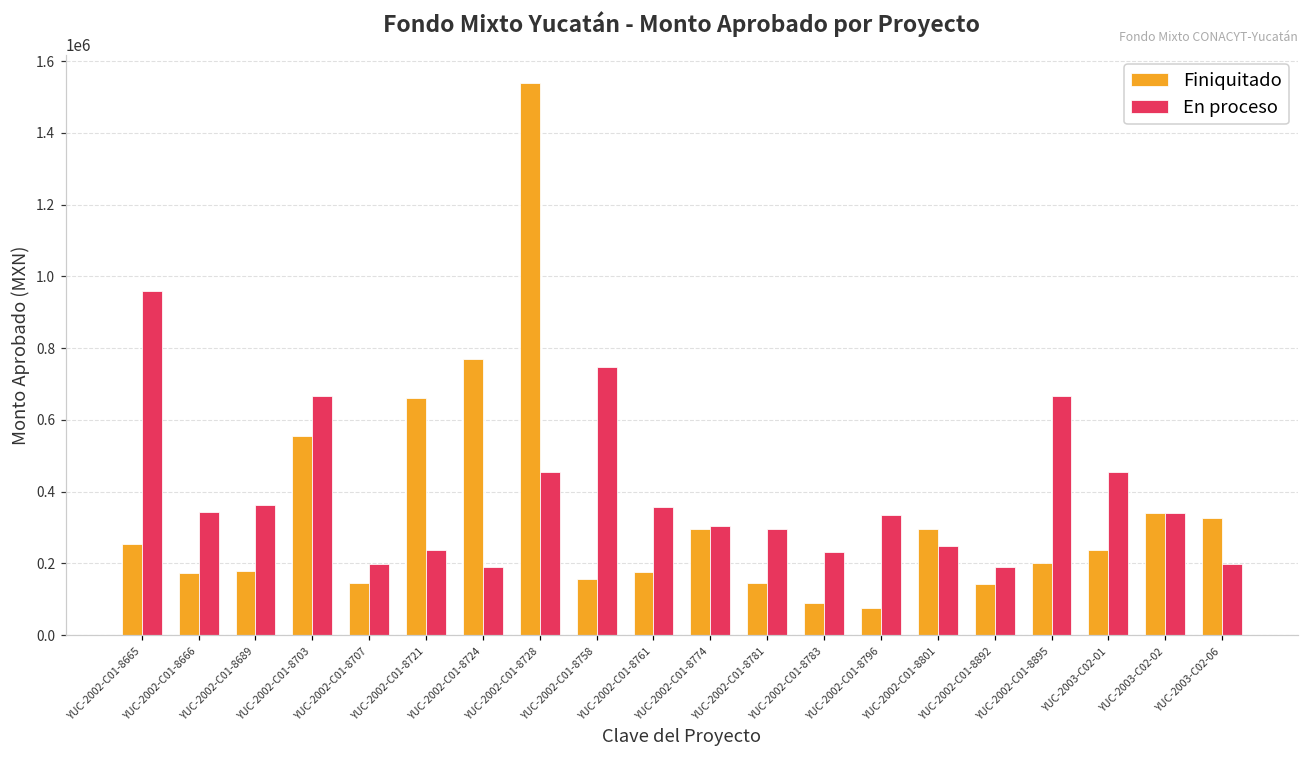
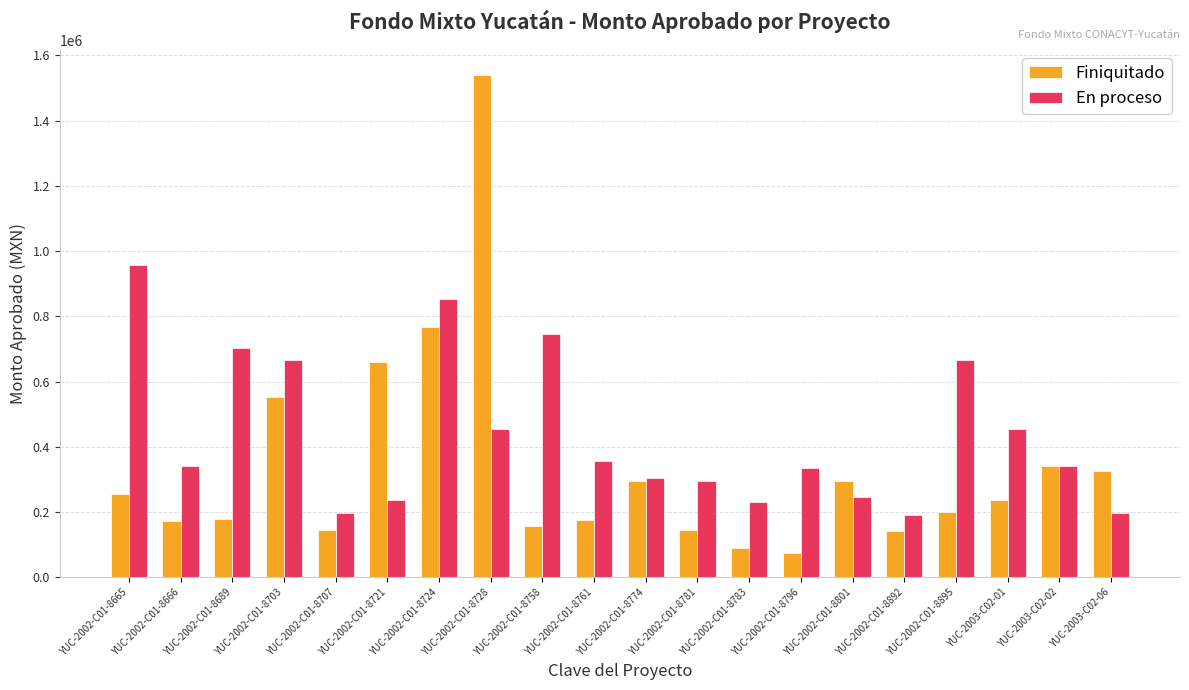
En proceso, YUC-2002-C01-8689: 360000 -> 700000
En proceso, YUC-2002-C01-8724: 190000 -> 850000
